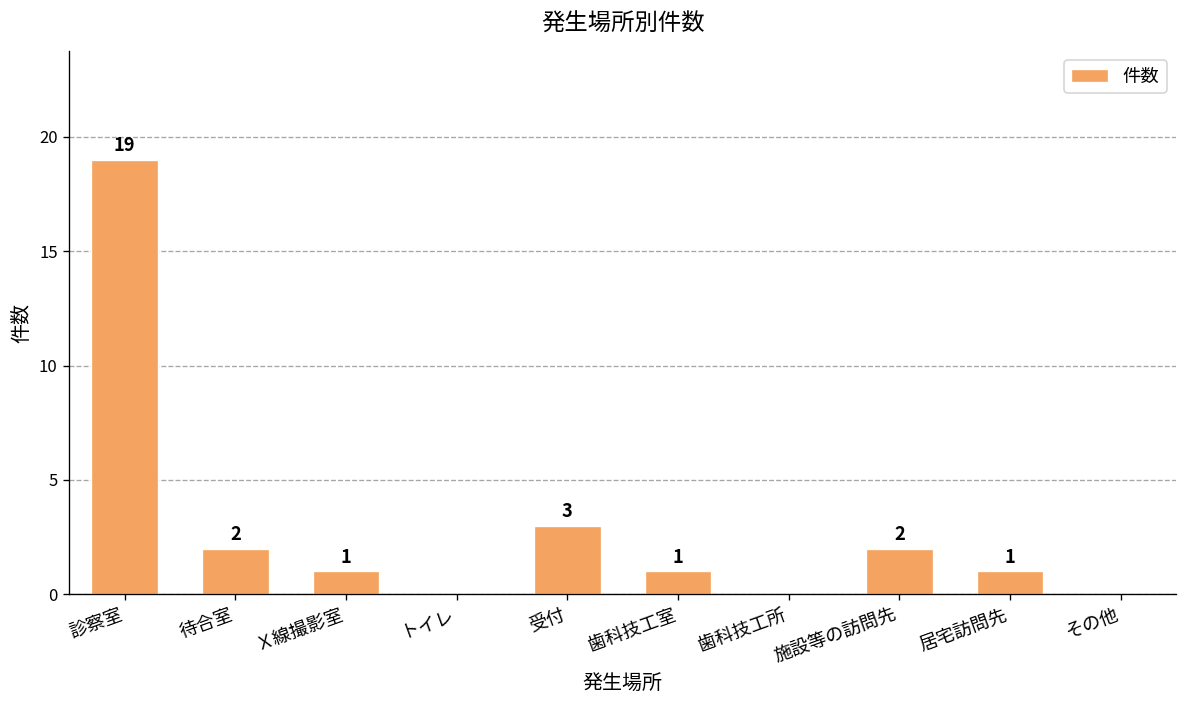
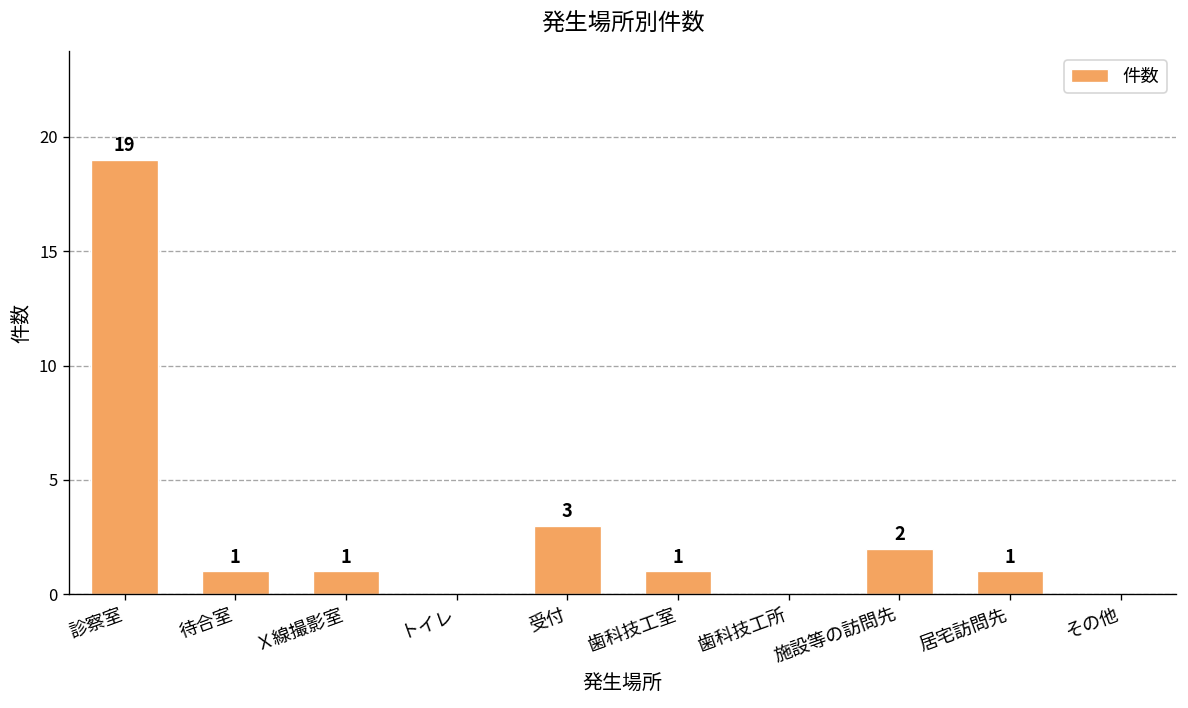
待合室: 2 -> 1
